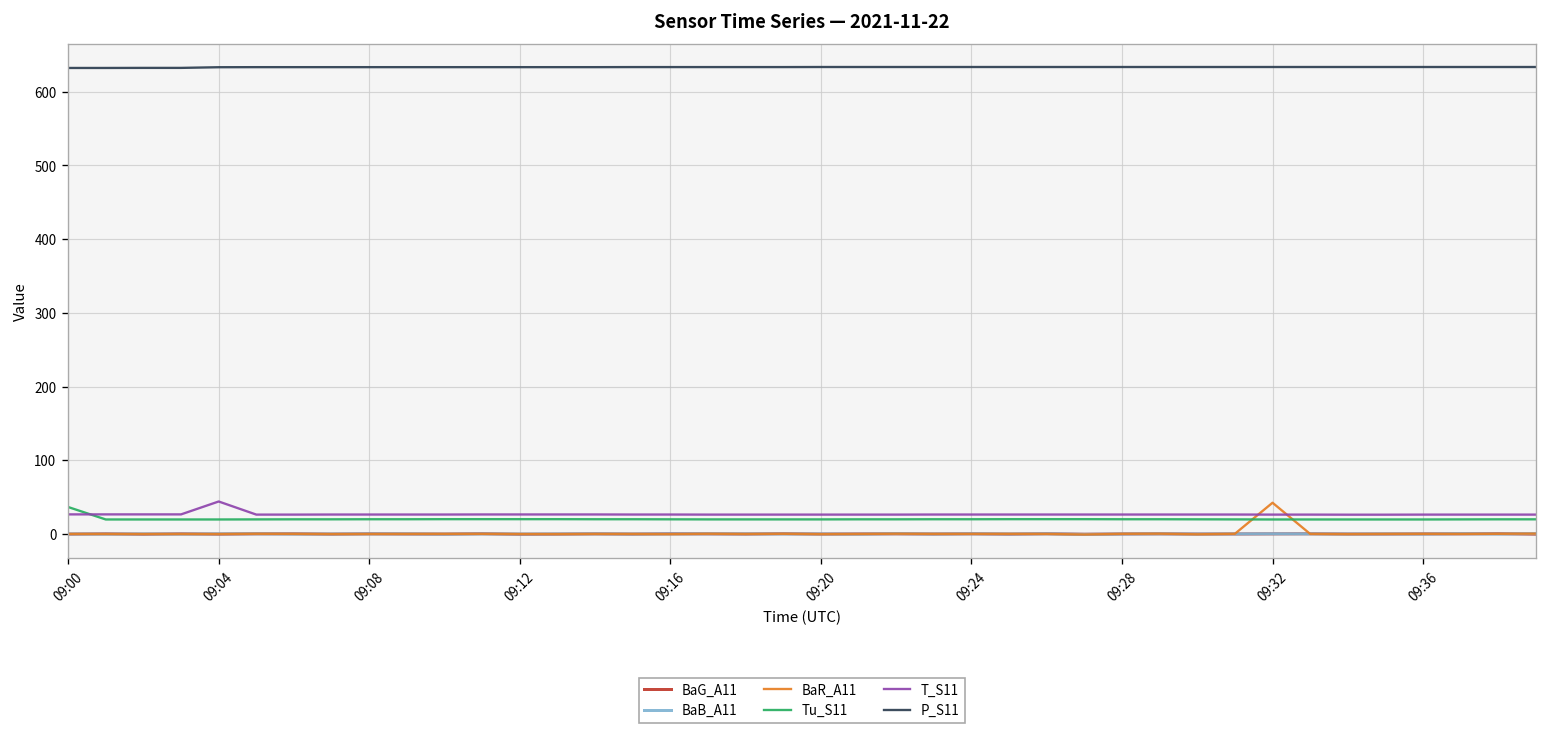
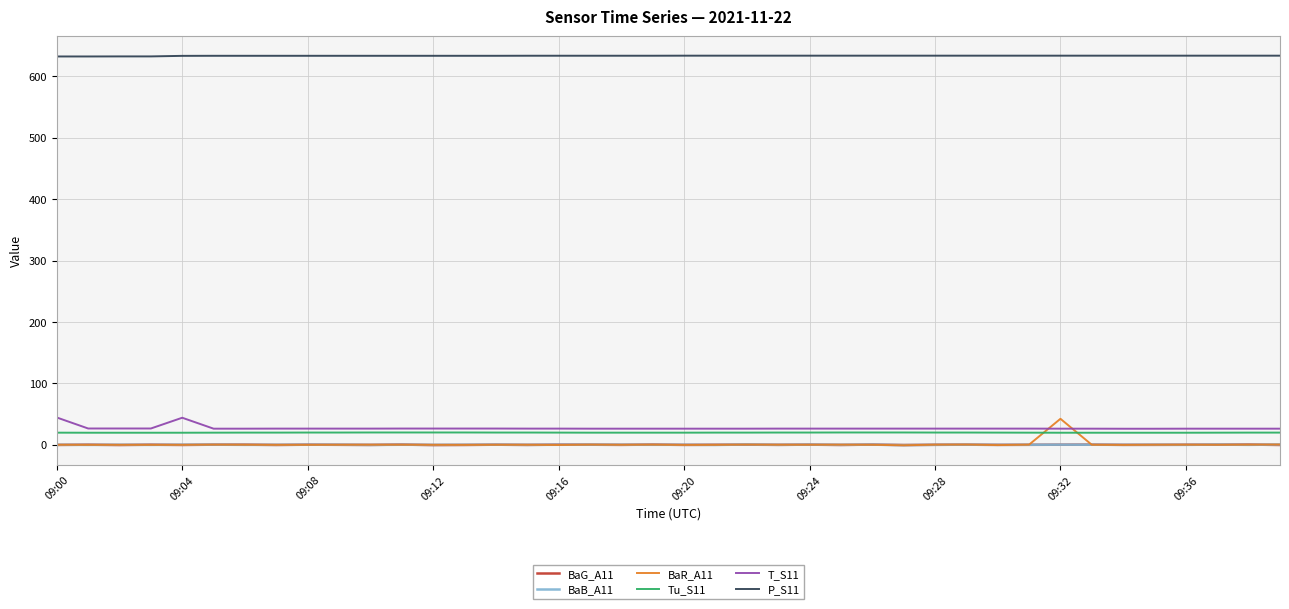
Tu_S11, 09:00: 40 -> 20
T_S11, 09:00: 30 -> 40
